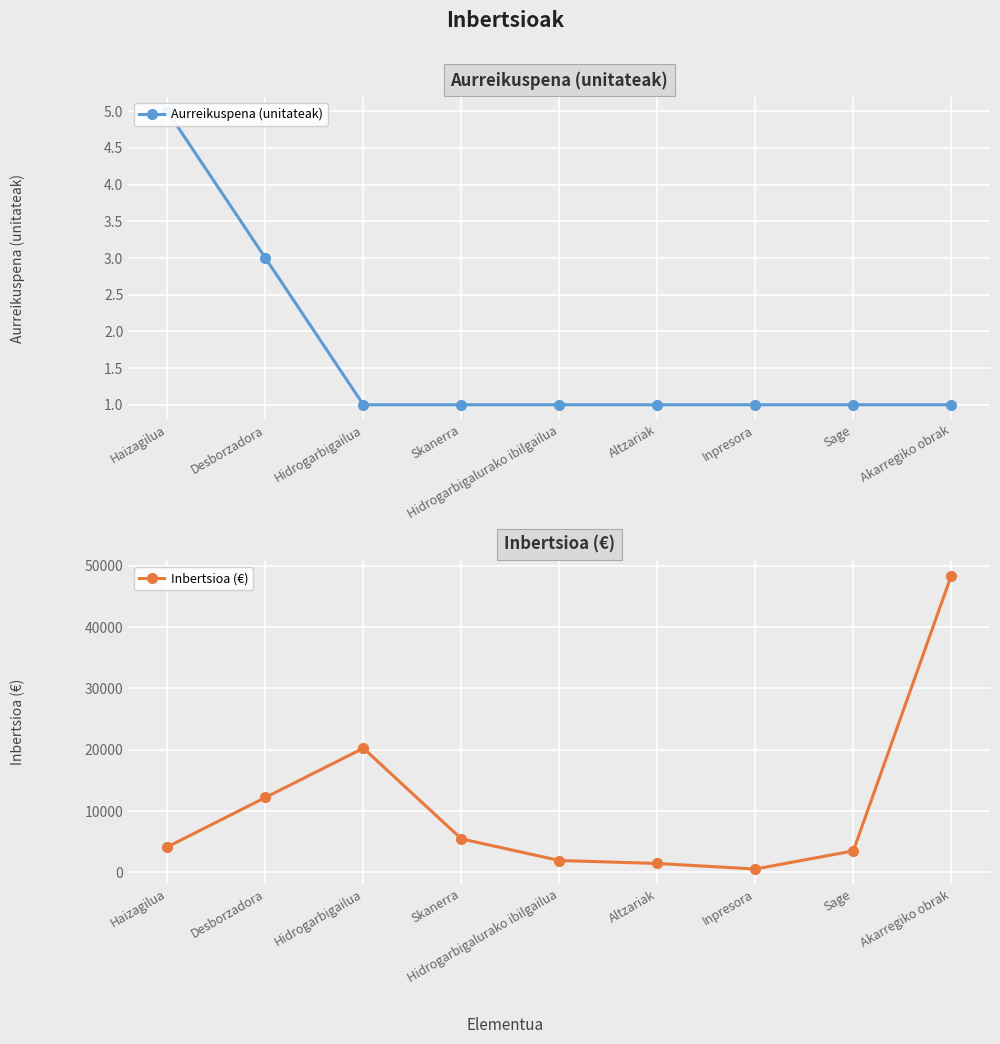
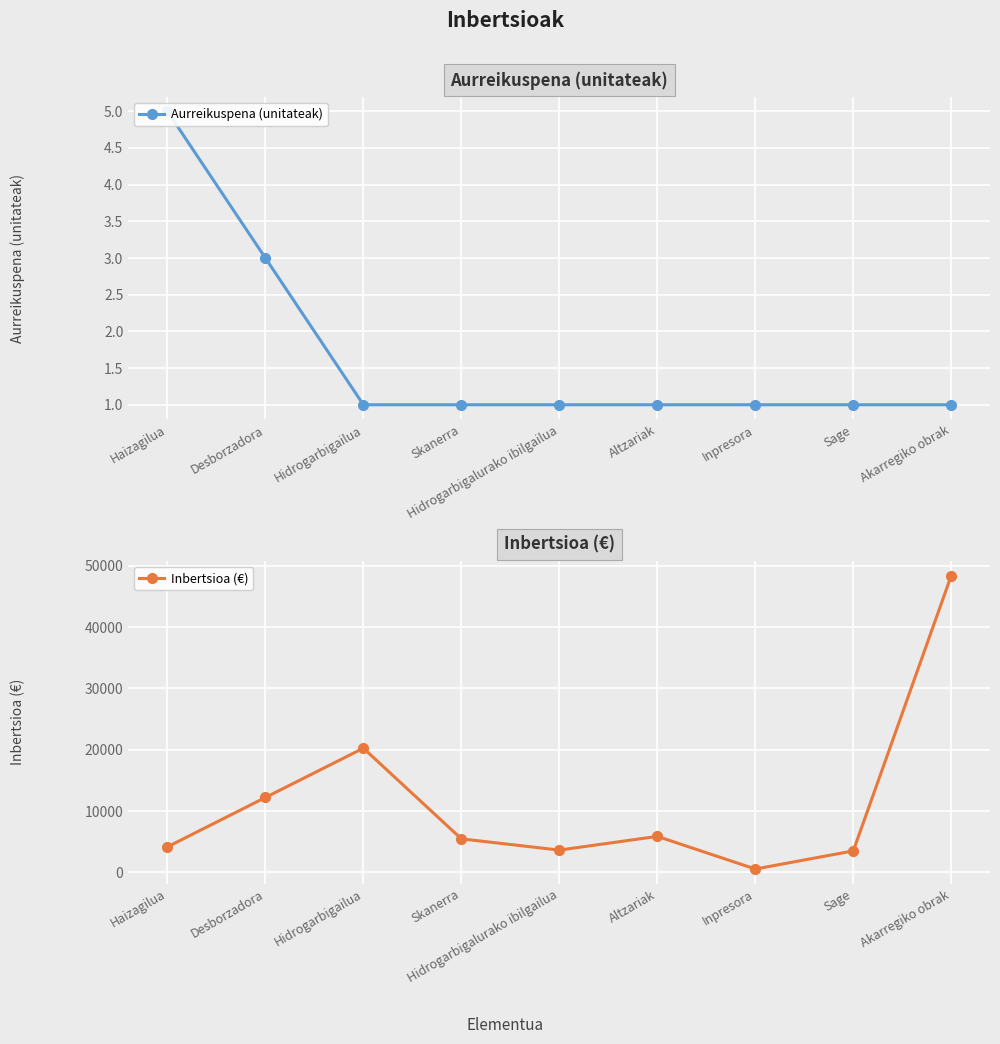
Inbertsioa (€), Hidrogarbigalurako ibilgailua: 2000 -> 4000
Inbertsioa (€), Altzariak: 1000 -> 6000
